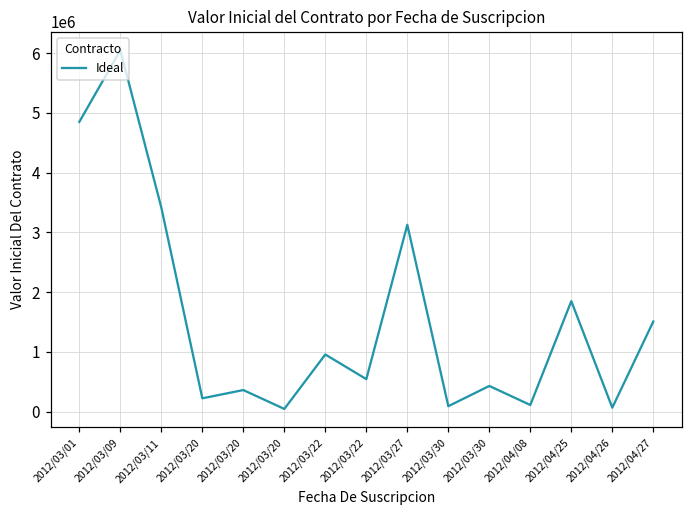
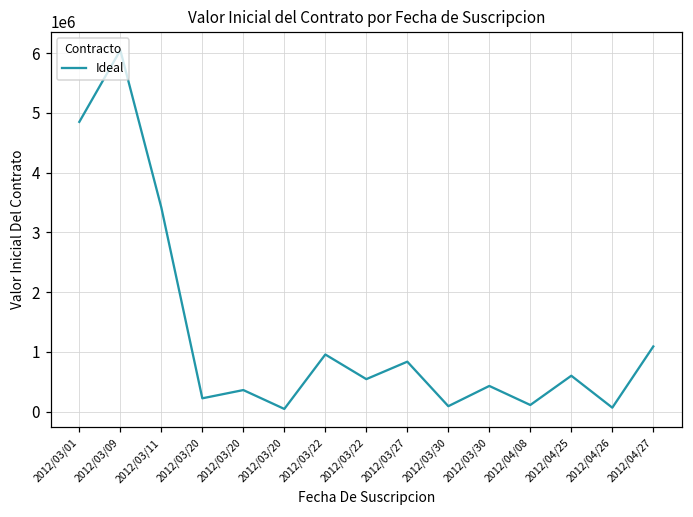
2012/03/27: 3100000 -> 800000
2012/04/25: 1800000 -> 600000
2012/04/27: 1500000 -> 1100000
